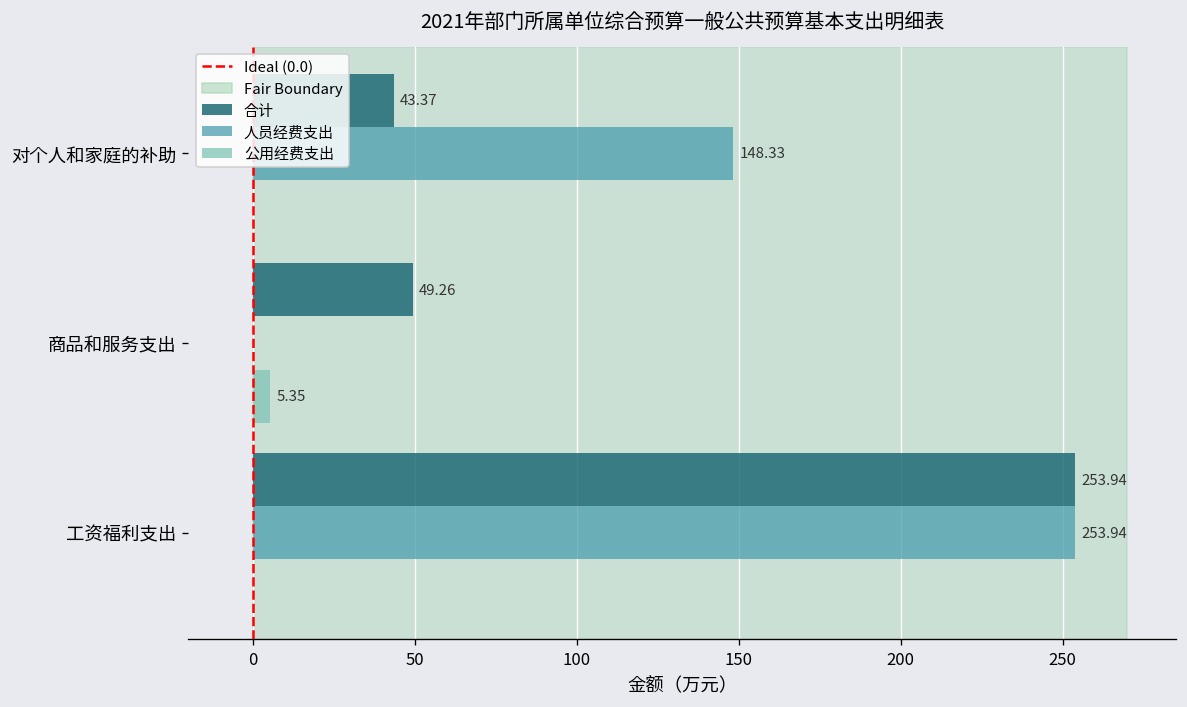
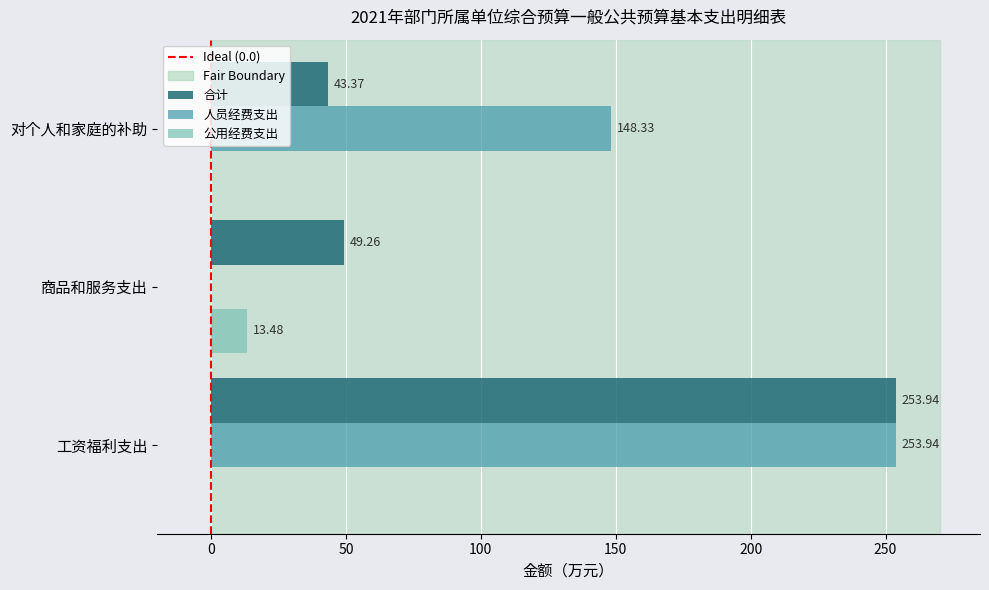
公用经费支出, 商品和服务支出: 5.35 -> 13.48
